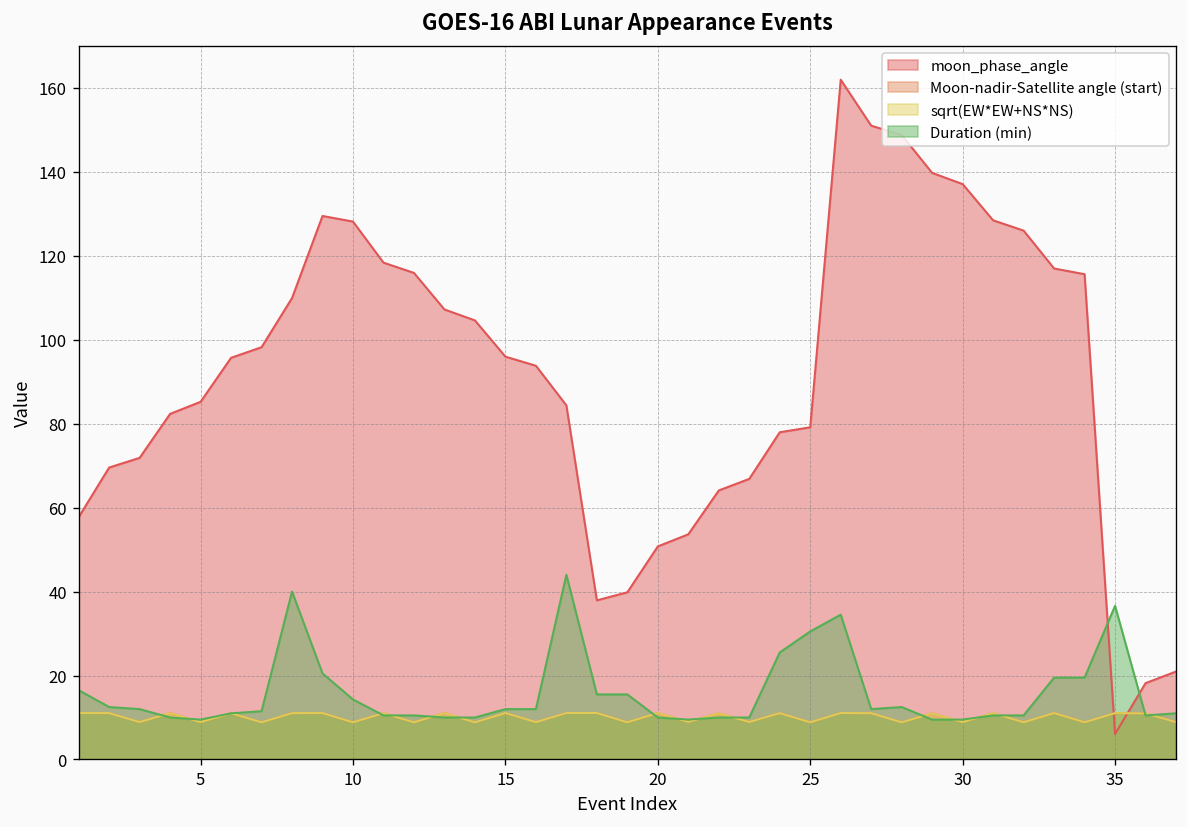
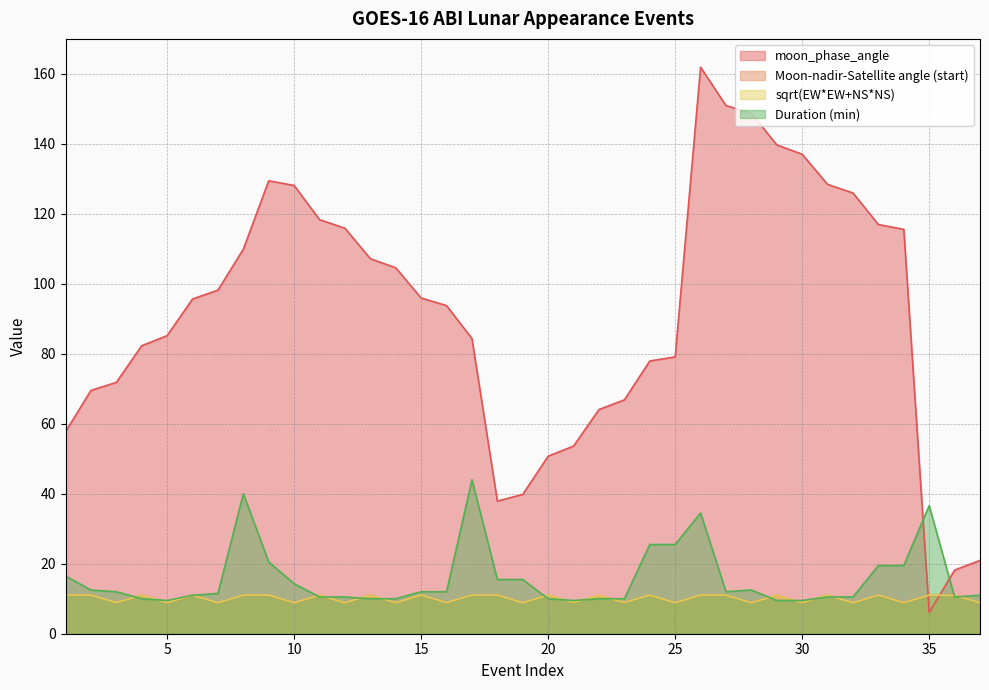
Duration (min), 25: 31 -> 26
